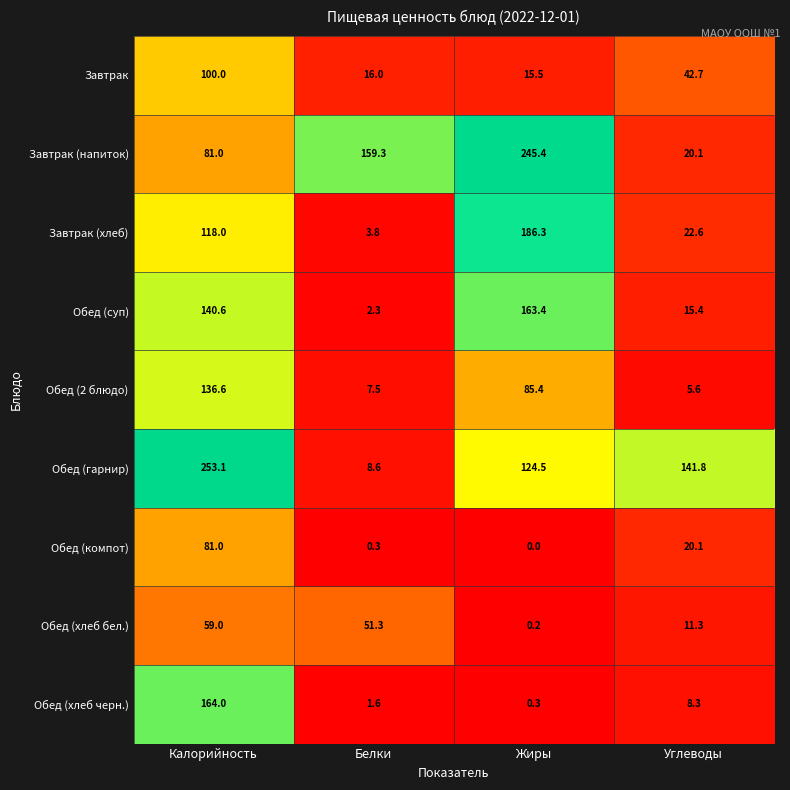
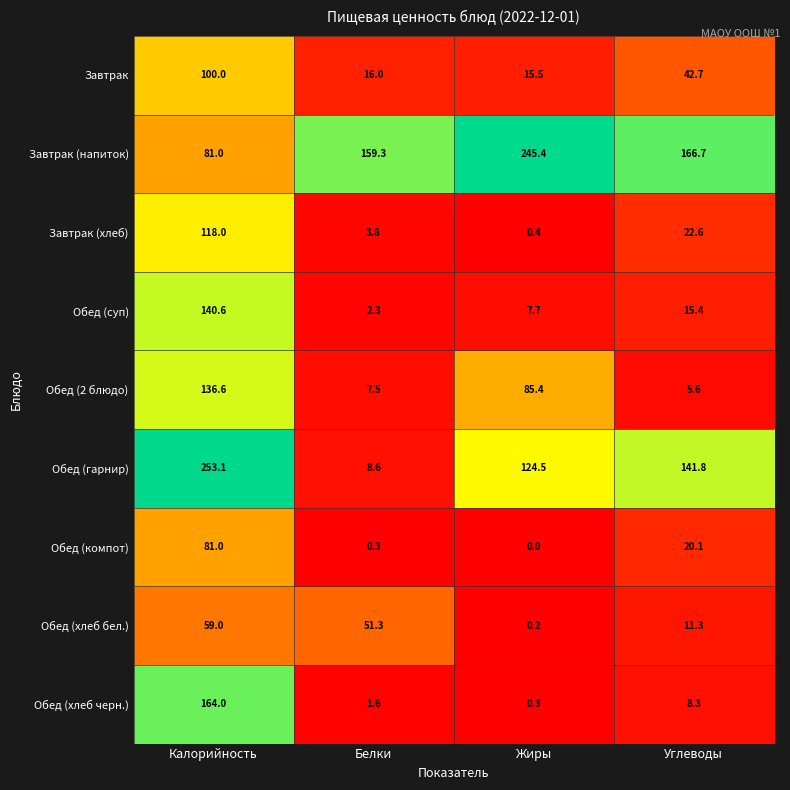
Завтрак (напиток), Углеводы: 20.1 -> 166.7
Завтрак (хлеб), Жиры: 186.3 -> 0.4
Обед (суп), Жиры: 163.4 -> 7.7
